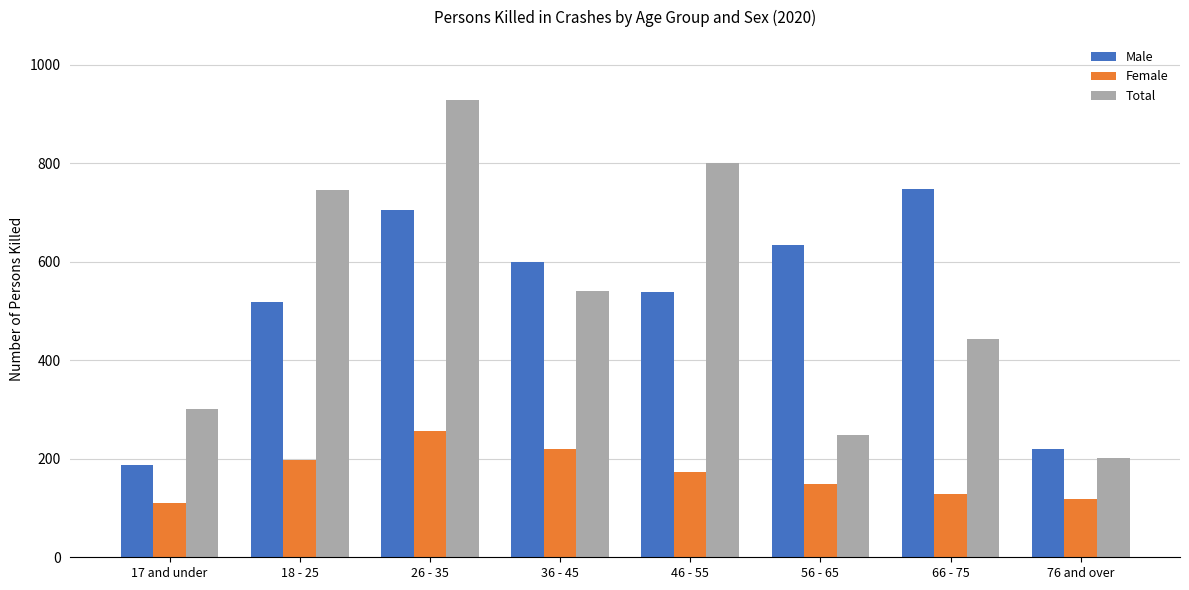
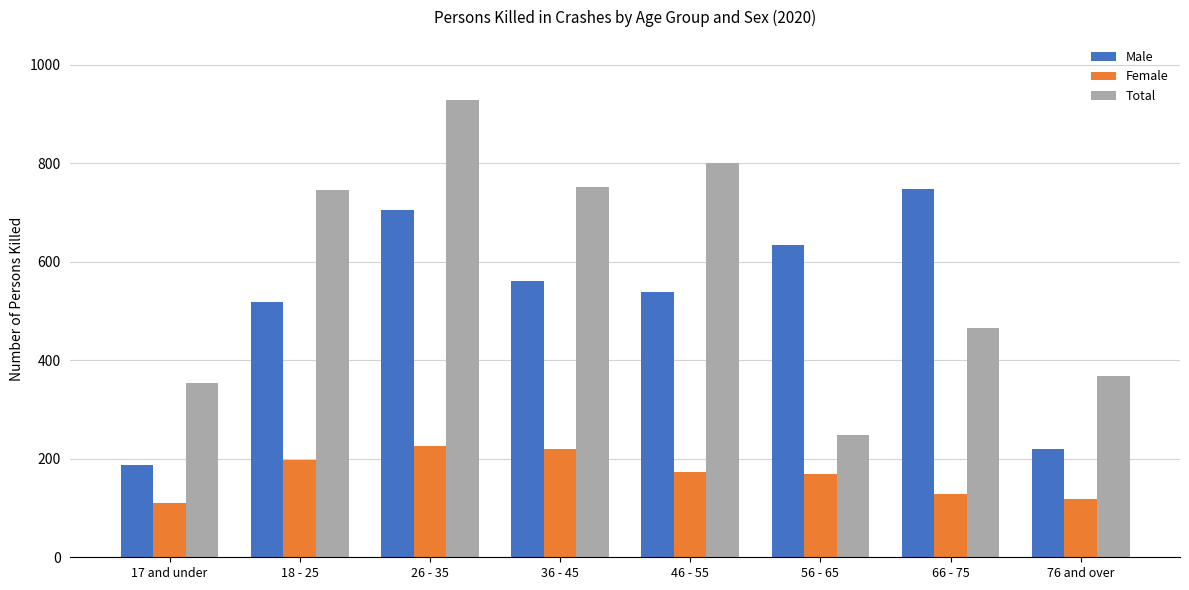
Total, 17 and under: 300 -> 350
Female, 26 - 35: 260 -> 230
Male, 36 - 45: 600 -> 560
Total, 36 - 45: 540 -> 750
Female, 56 - 65: 150 -> 170
Total, 66 - 75: 440 -> 470
Total, 76 and over: 200 -> 370
